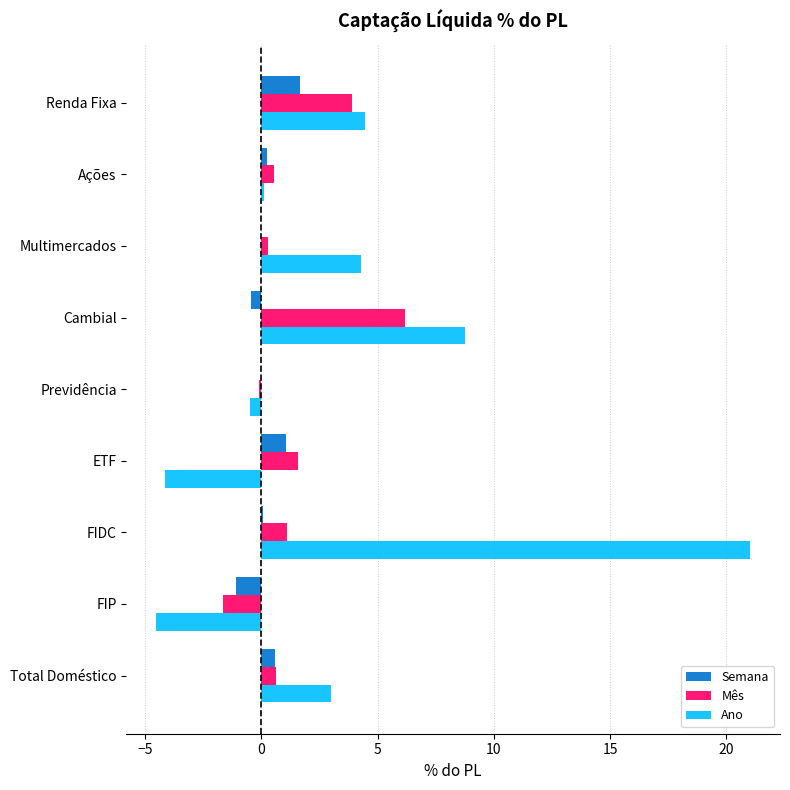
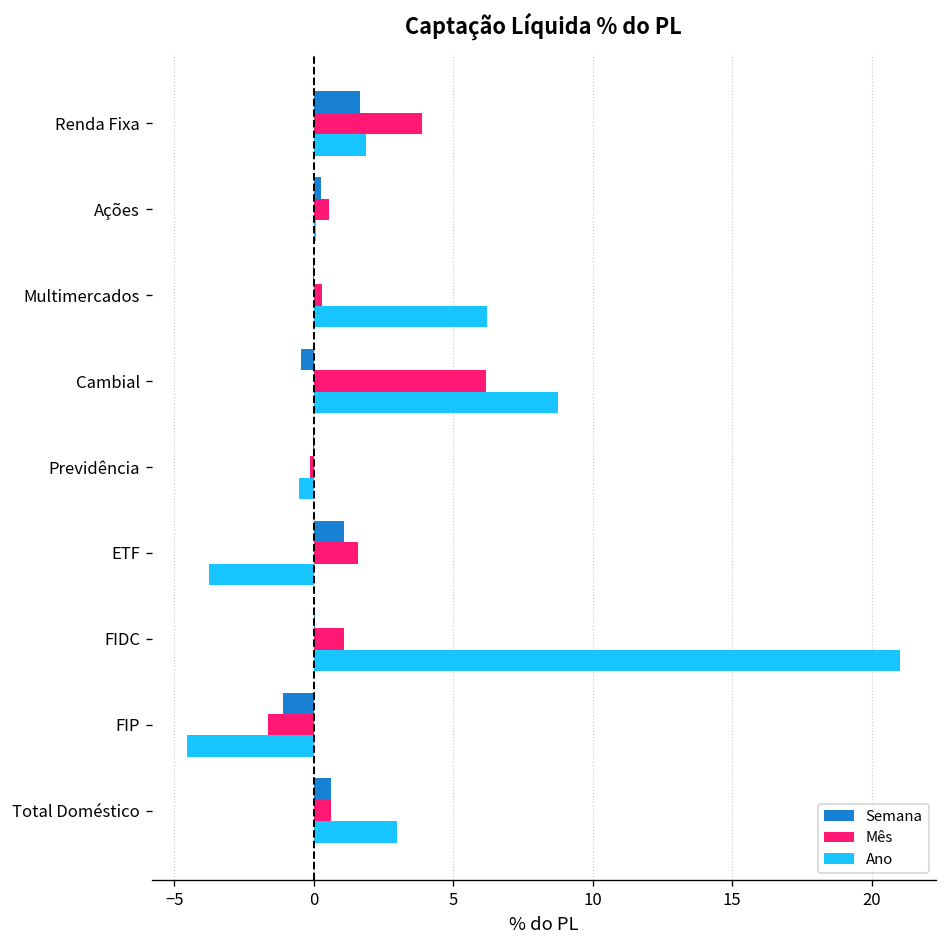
Ano, Renda Fixa: 4.4 -> 1.9
Ano, Multimercados: 4.3 -> 6.2
Ano, ETF: -4.1 -> -3.8
